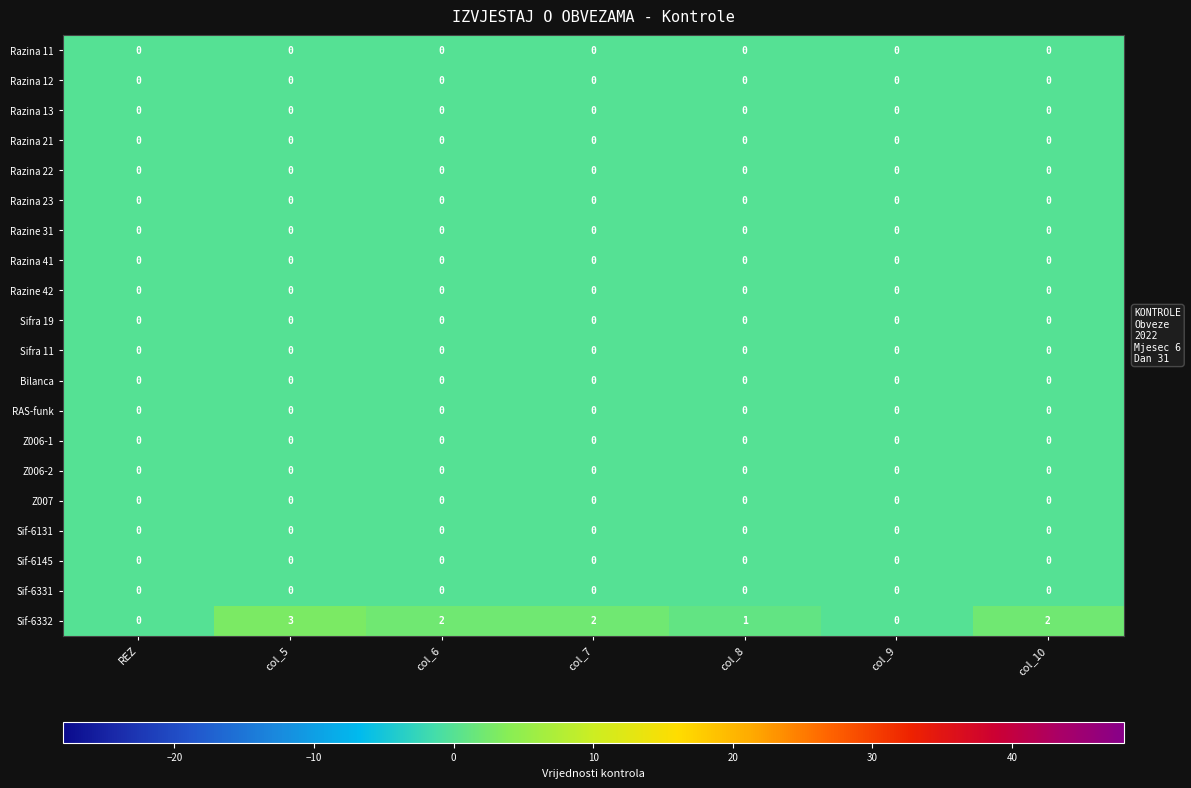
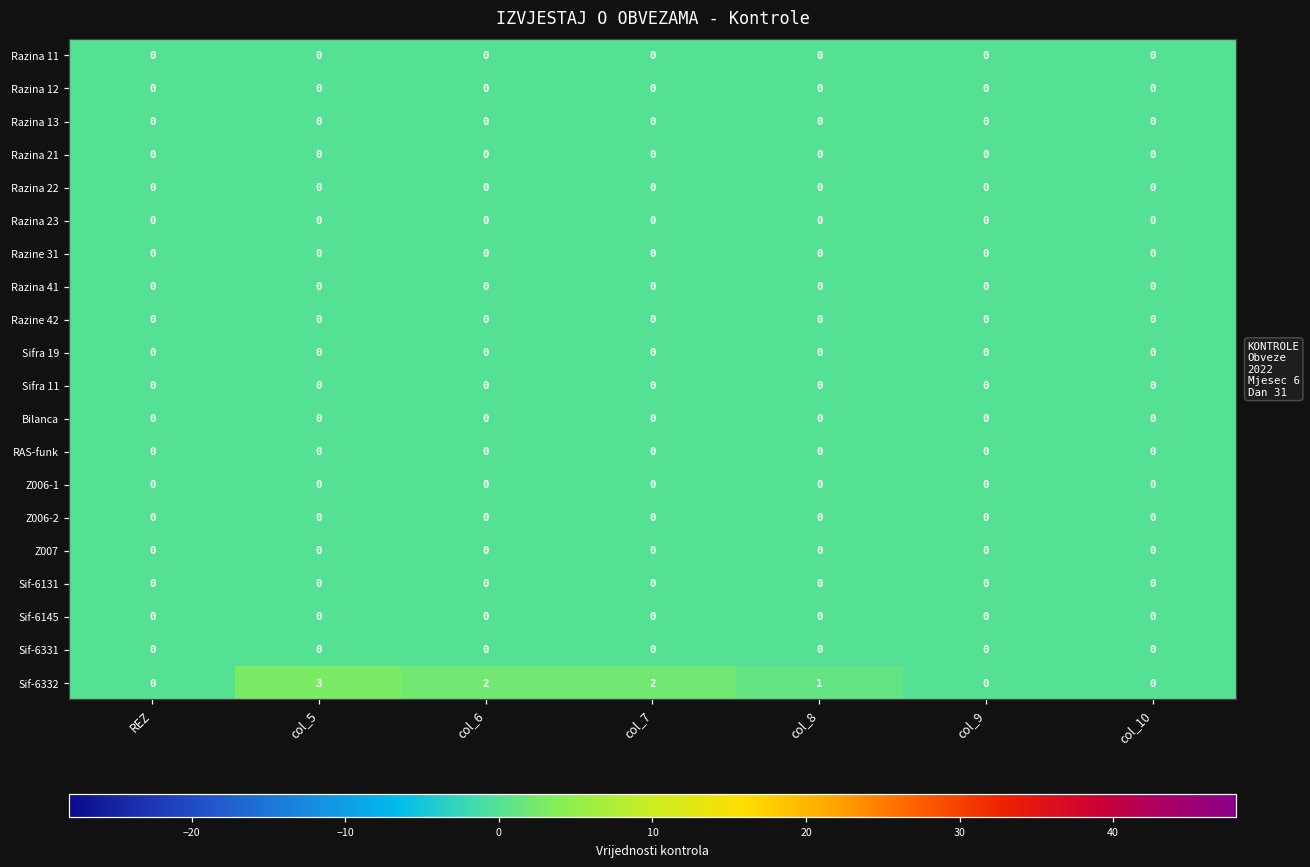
Sif-6332, col_10: 2 -> 0
